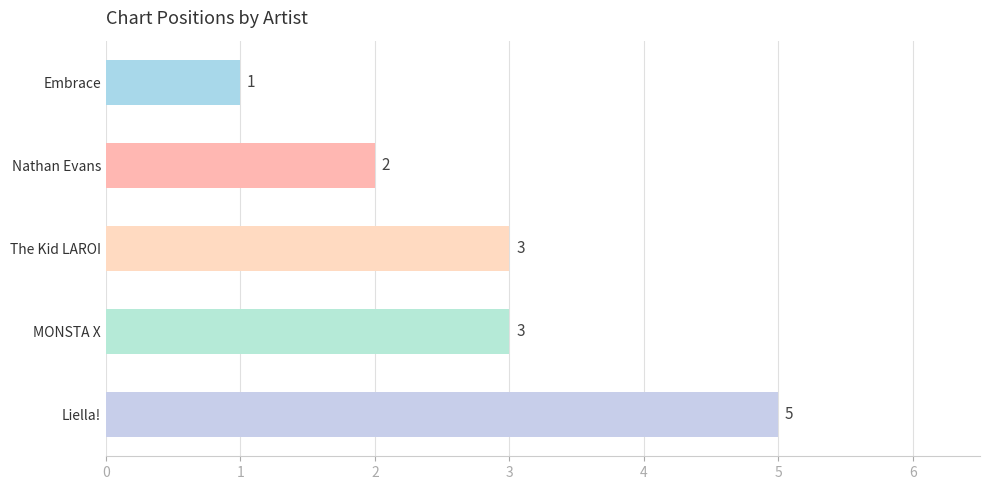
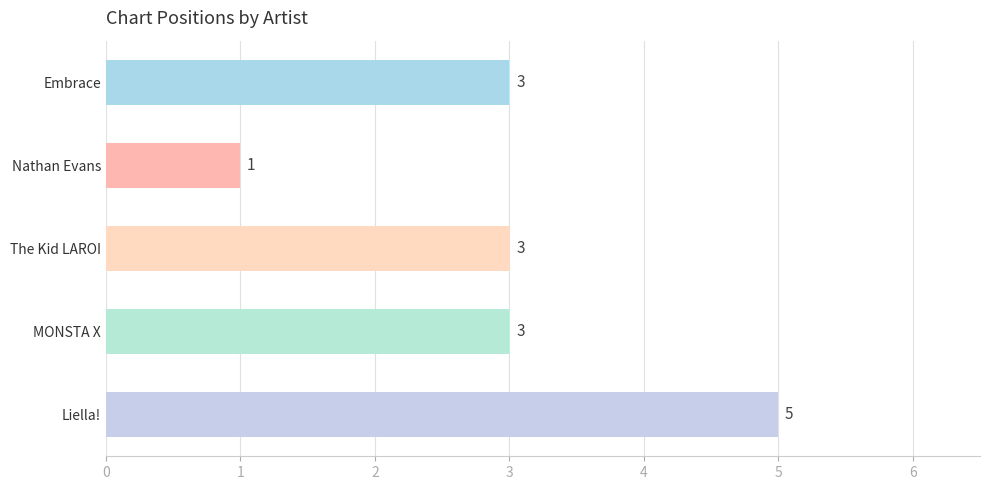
Embrace: 1 -> 3
Nathan Evans: 2 -> 1
